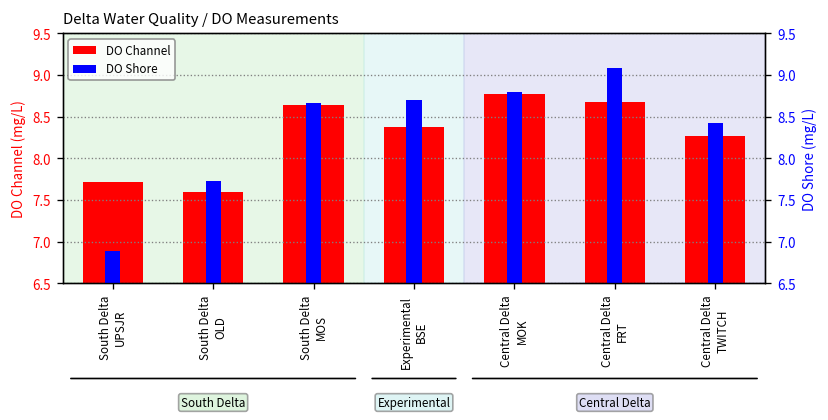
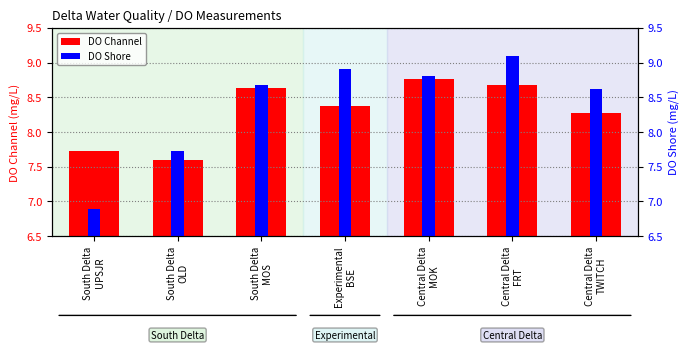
DO Shore, Experimental BSE: 8.7 -> 8.9
DO Shore, Central Delta TWITCH: 8.4 -> 8.6
